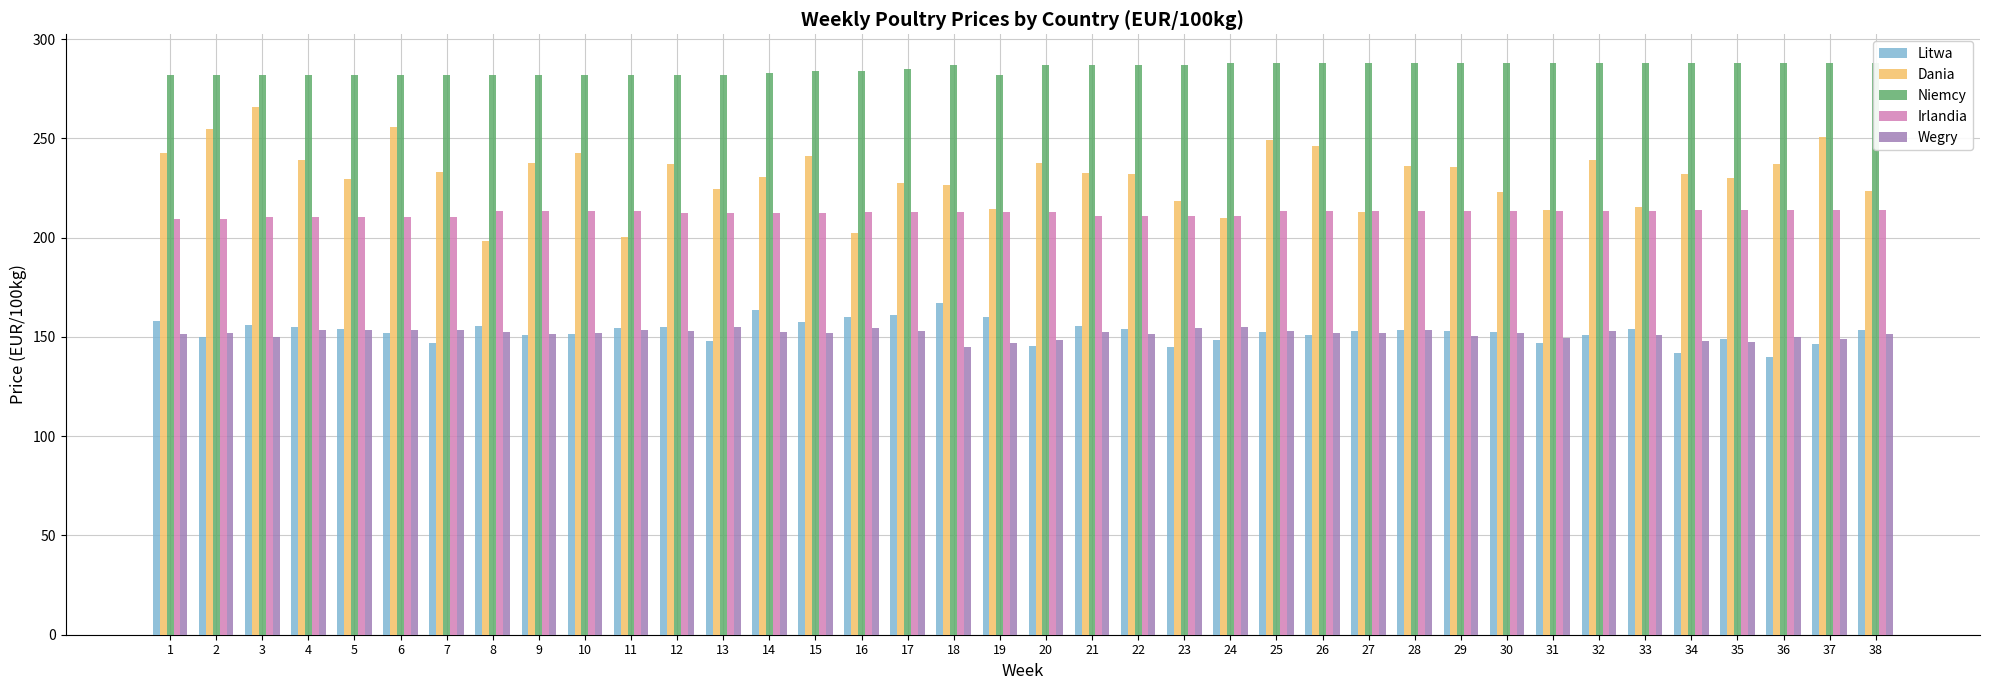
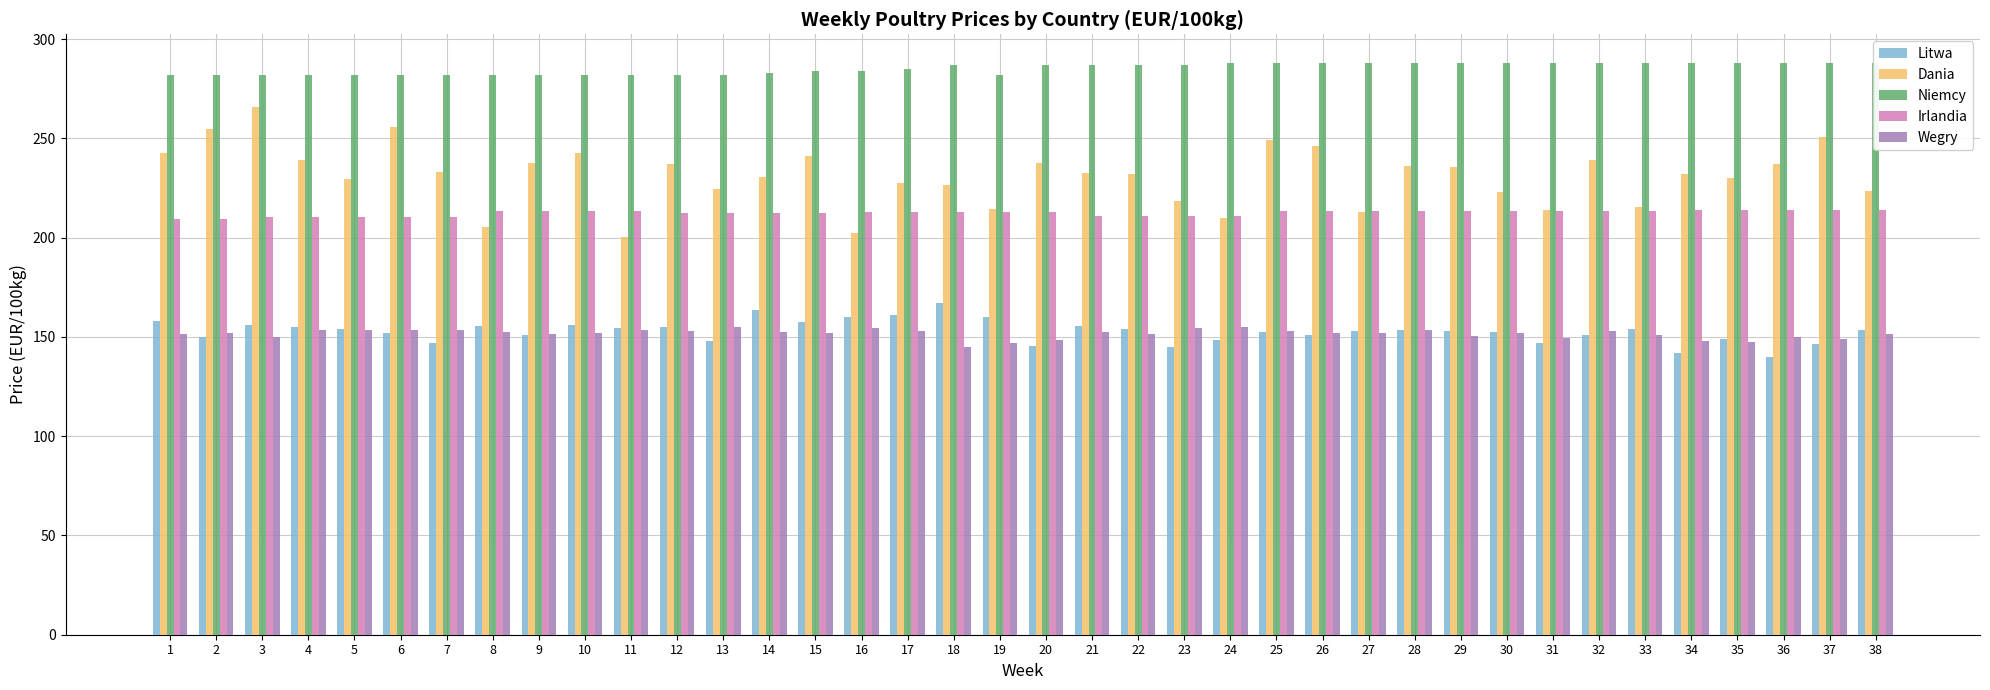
Dania, 8: 198 -> 205
Litwa, 10: 151 -> 156
